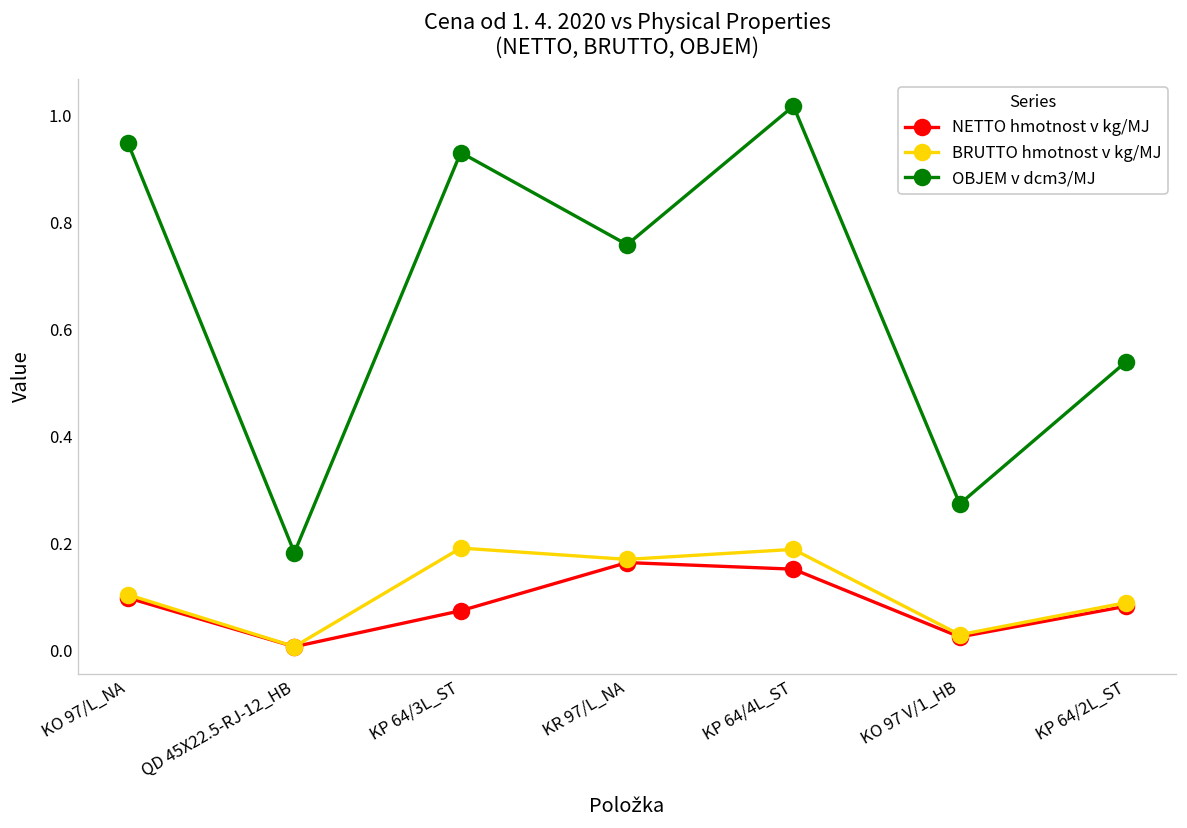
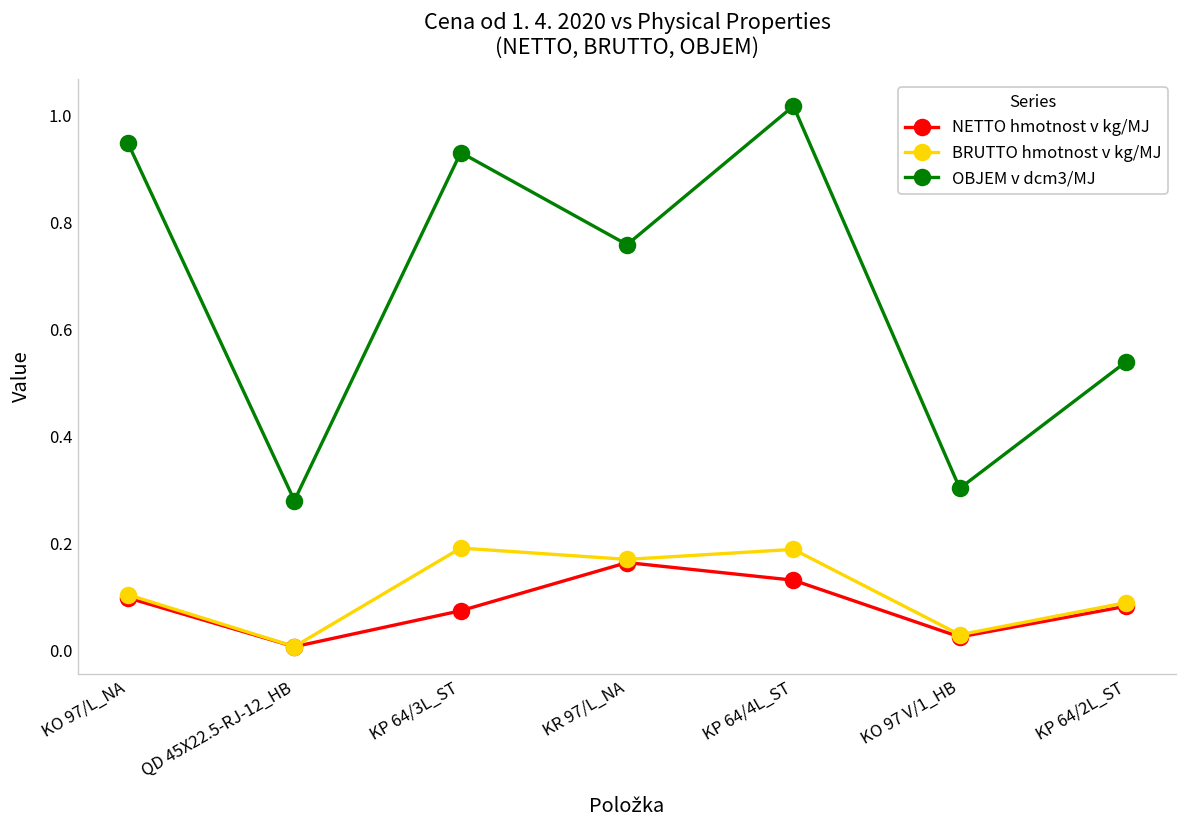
OBJEM v dcm3/MJ, QD 45X22.5-RJ-12_HB: 0.18 -> 0.28
NETTO hmotnost v kg/MJ, KP 64/4L_ST: 0.15 -> 0.13
OBJEM v dcm3/MJ, KO 97 V/1_HB: 0.27 -> 0.30
